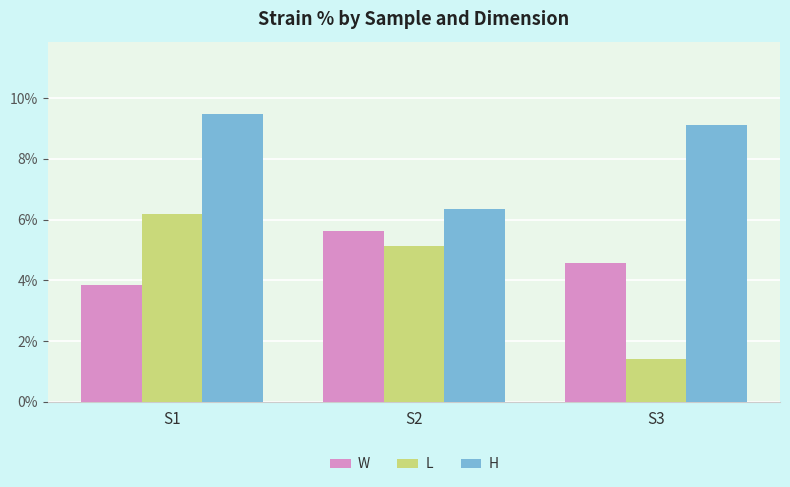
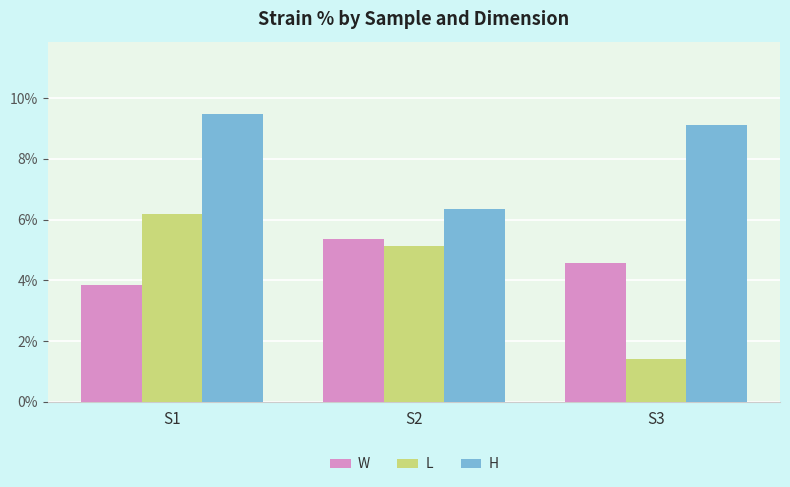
W, S2: 5.6% -> 5.4%
